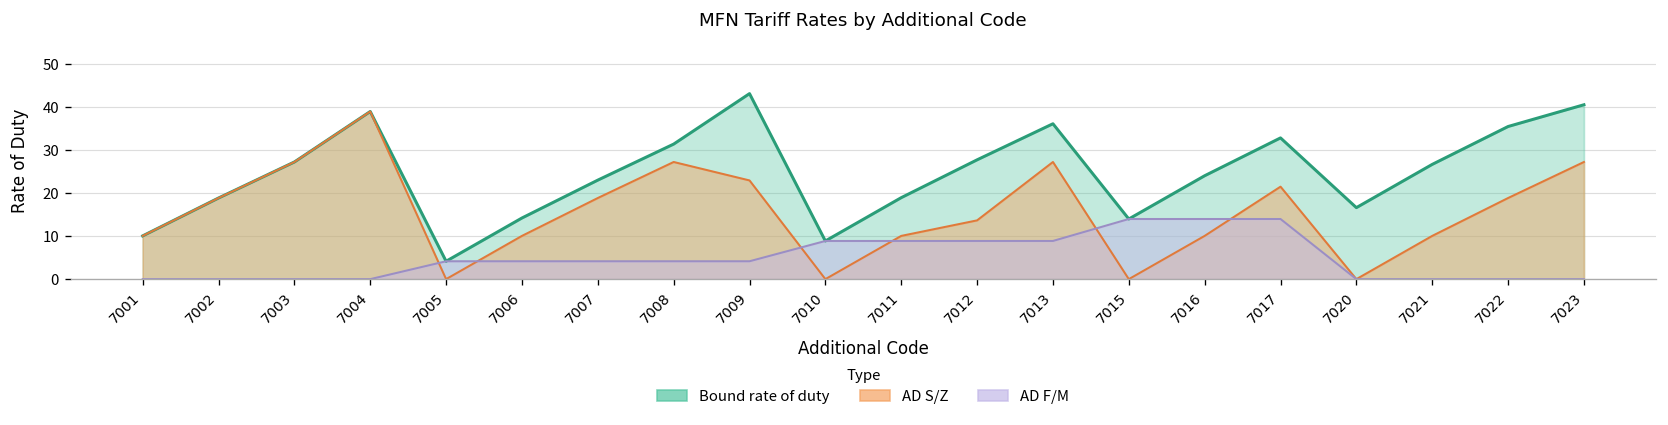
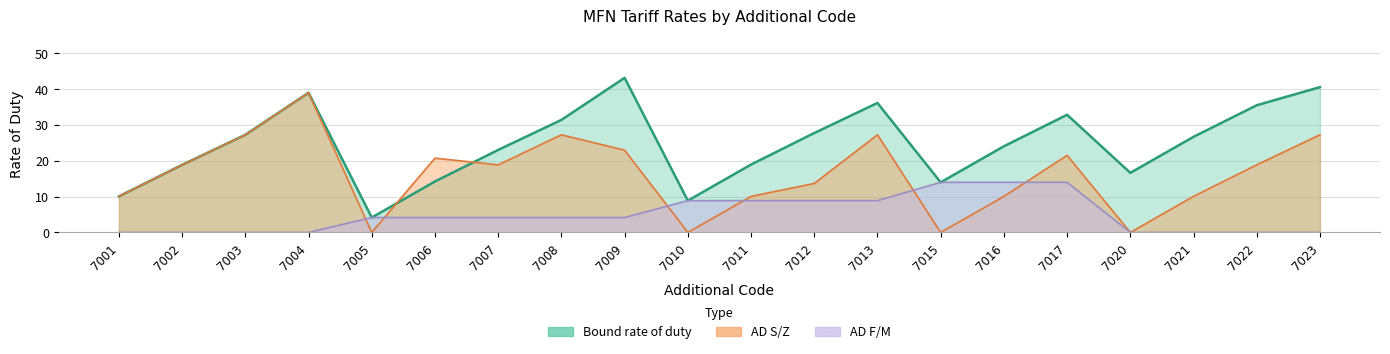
AD S/Z, 7006: 10 -> 21
